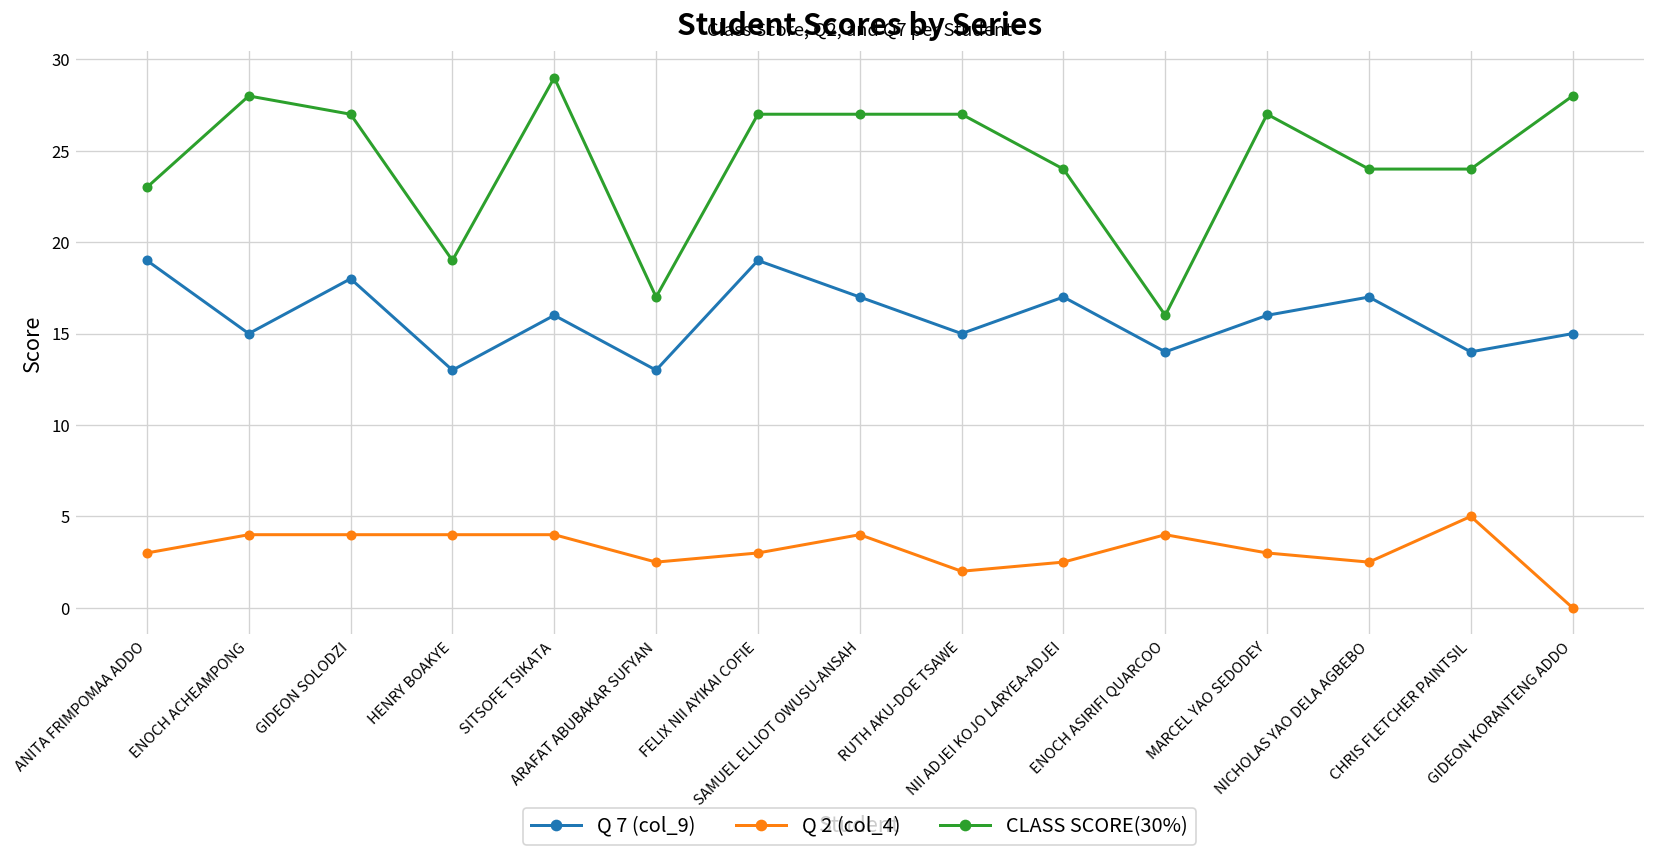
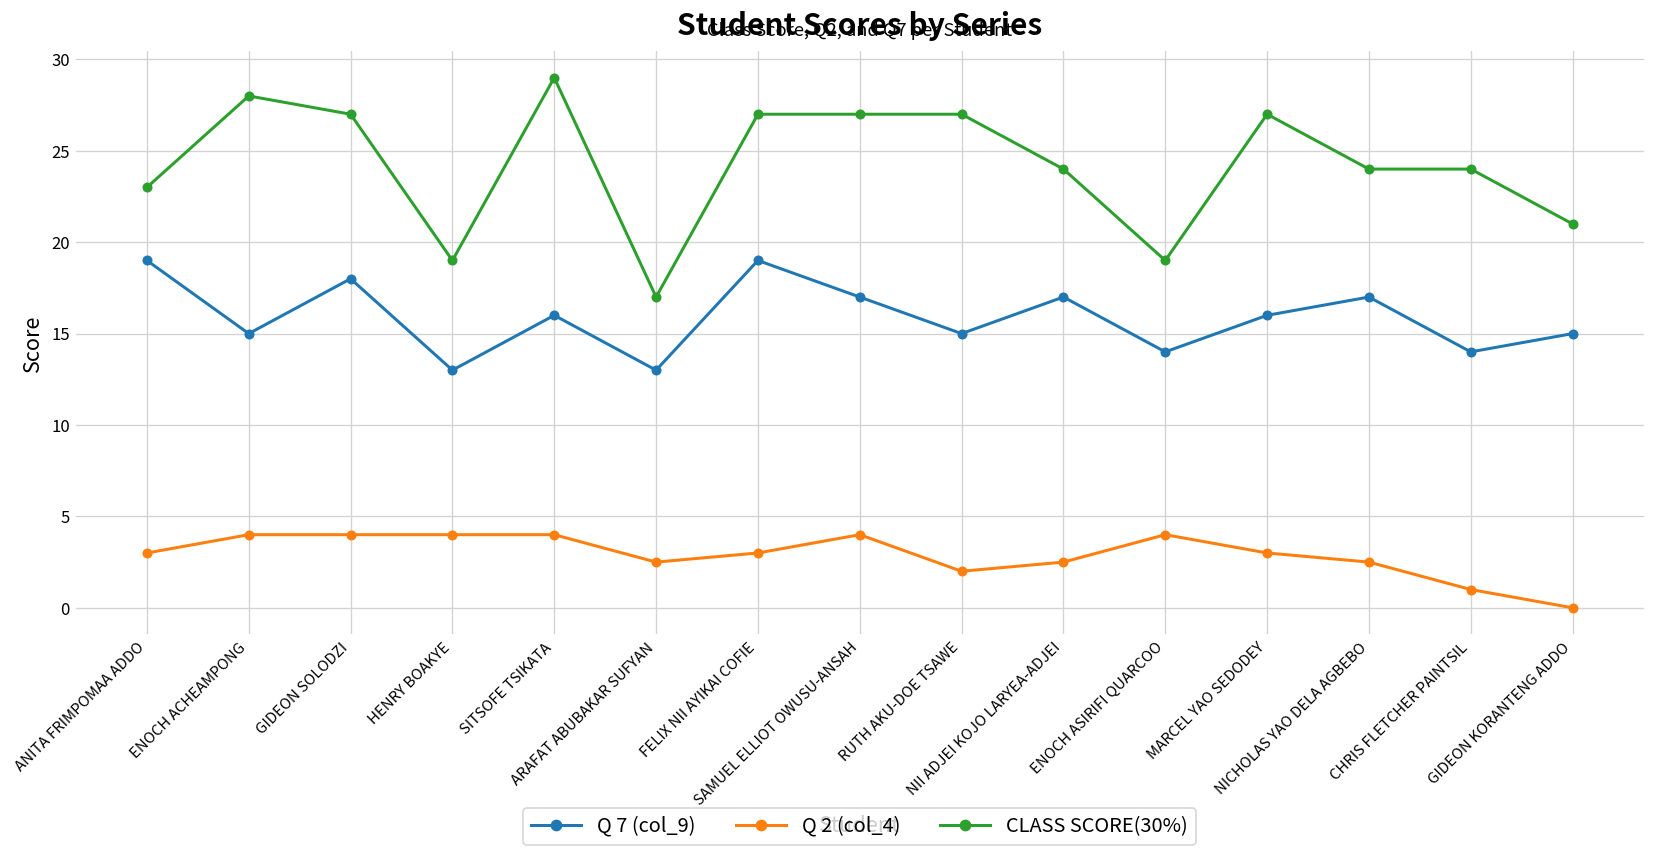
CLASS SCORE(30%), ENOCH ASIRIFI QUARCOO: 16 -> 19
Q 2 (col_4), CHRIS FLETCHER PAINTSIL: 5 -> 1
CLASS SCORE(30%), GIDEON KORANTENG ADDO: 28 -> 21
